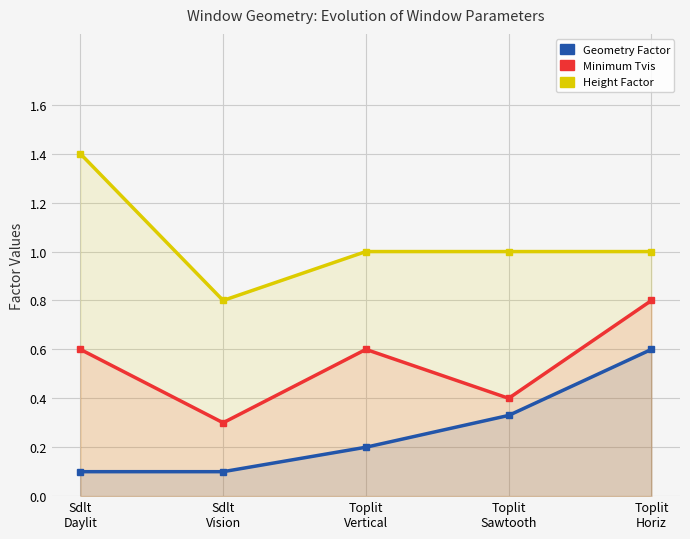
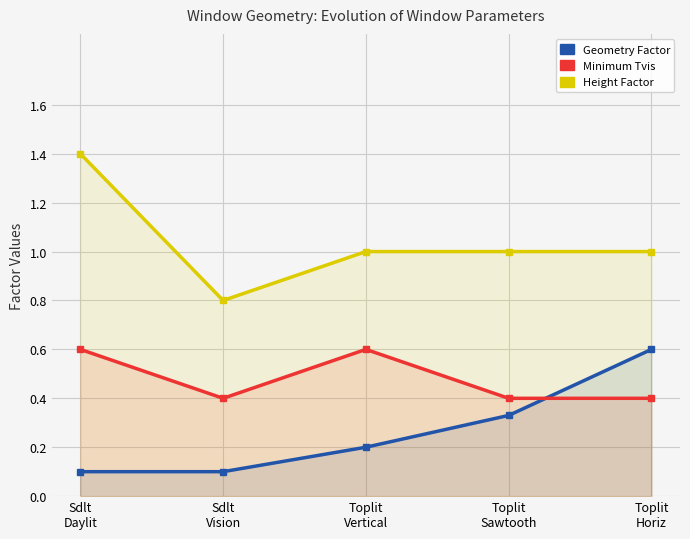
Minimum Tvis, Sdlt Vision: 0.3 -> 0.4
Minimum Tvis, Toplit Horiz: 0.8 -> 0.4
